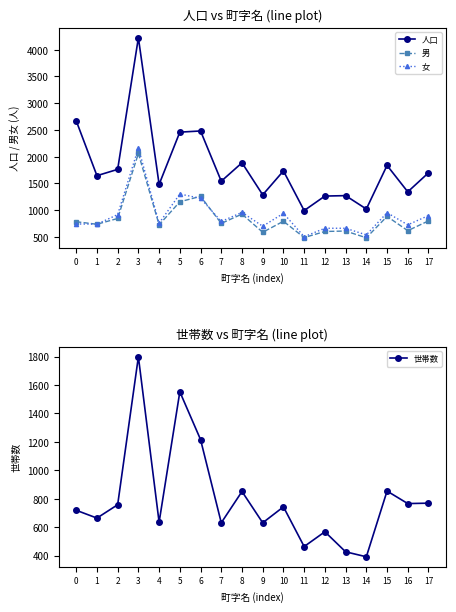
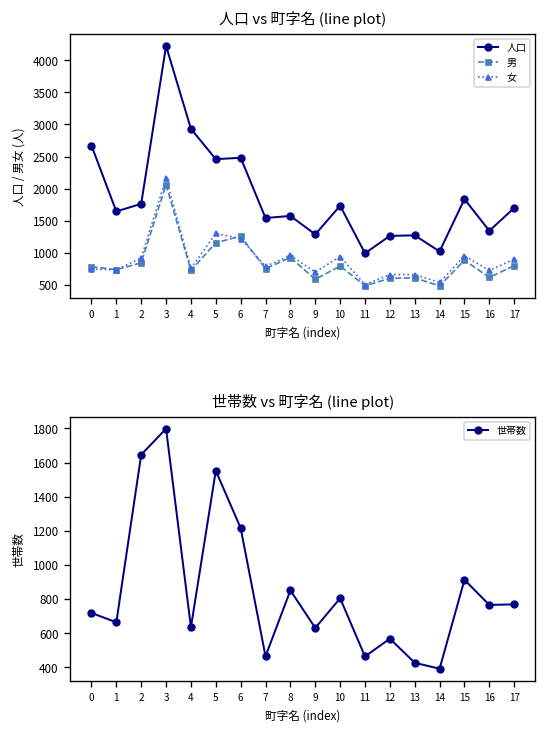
人口 vs 町字名 (line plot), 人口, 4: 1500 -> 2900
人口 vs 町字名 (line plot), 人口, 8: 1900 -> 1600
世帯数 vs 町字名 (line plot), 2: 760 -> 1650
世帯数 vs 町字名 (line plot), 7: 630 -> 470
世帯数 vs 町字名 (line plot), 10: 740 -> 810
世帯数 vs 町字名 (line plot), 15: 850 -> 910
